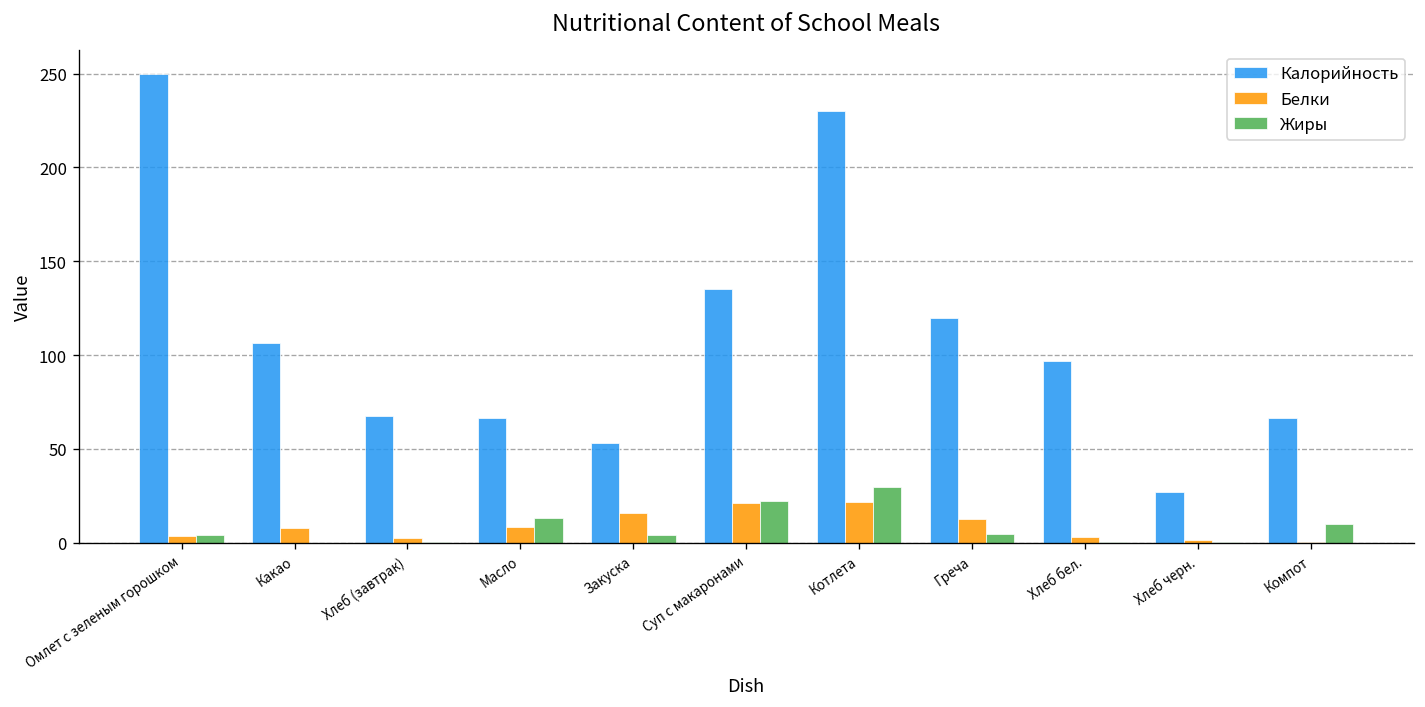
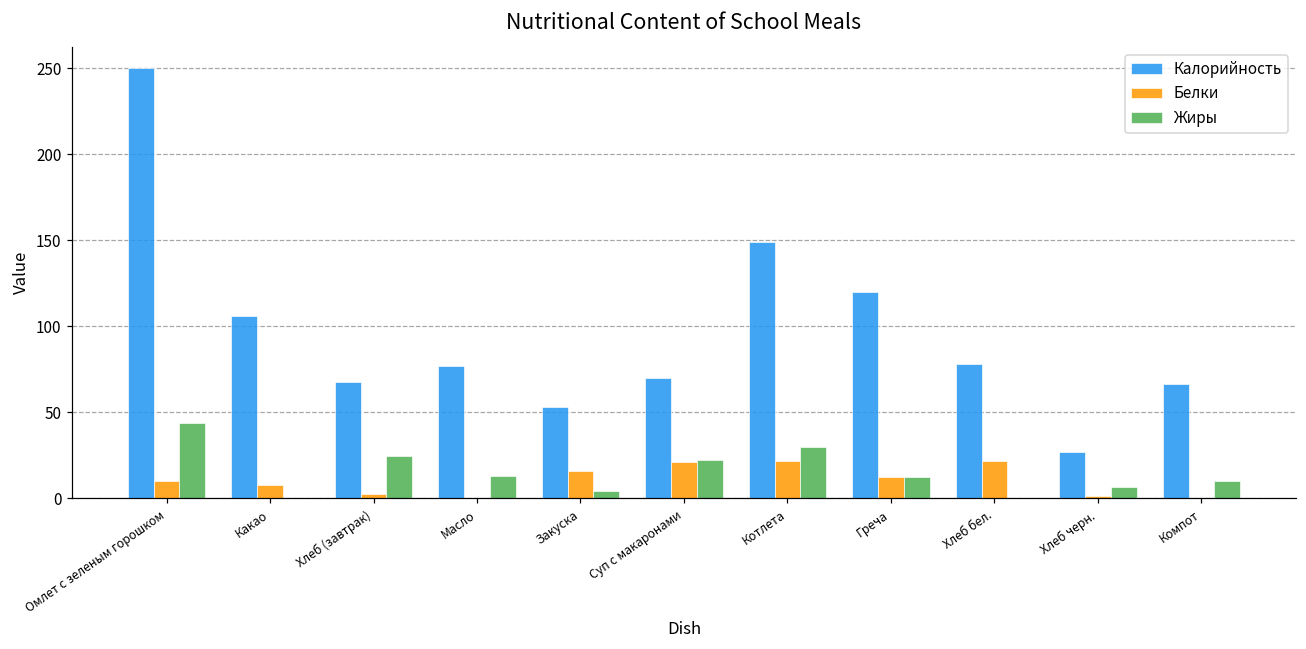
Белки, Омлет с зеленым горошком: 4 -> 10
Жиры, Омлет с зеленым горошком: 4 -> 44
Жиры, Хлеб (завтрак): 0 -> 24
Калорийность, Масло: 66 -> 77
Белки, Масло: 8 -> 0
Калорийность, Суп с макаронами: 135 -> 70
Калорийность, Котлета: 230 -> 149
Жиры, Греча: 5 -> 13
Калорийность, Хлеб бел.: 97 -> 78
Белки, Хлеб бел.: 3 -> 22
Жиры, Хлеб черн.: 0 -> 6
